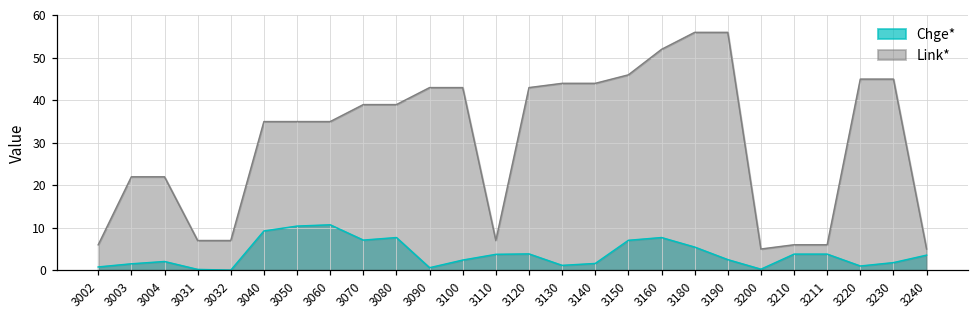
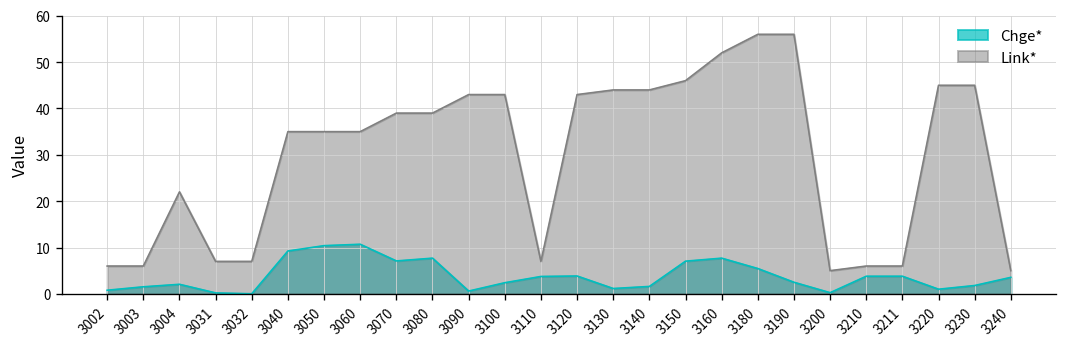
Link*, 3003: 22 -> 6
